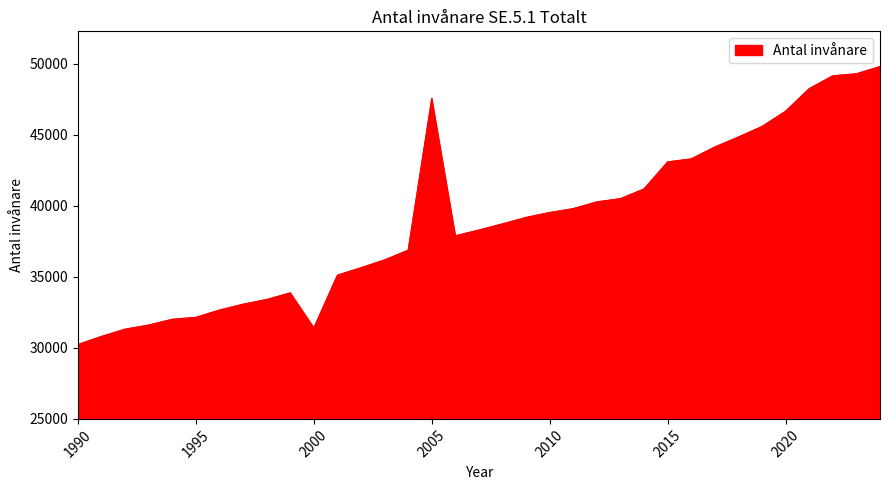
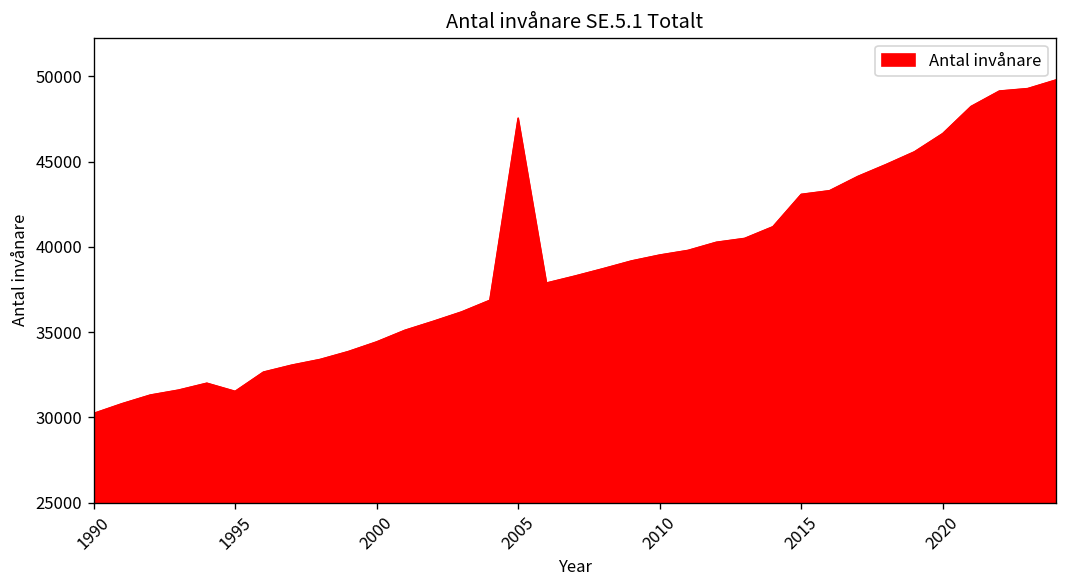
1995: 32100 -> 31500
2000: 31400 -> 34400
